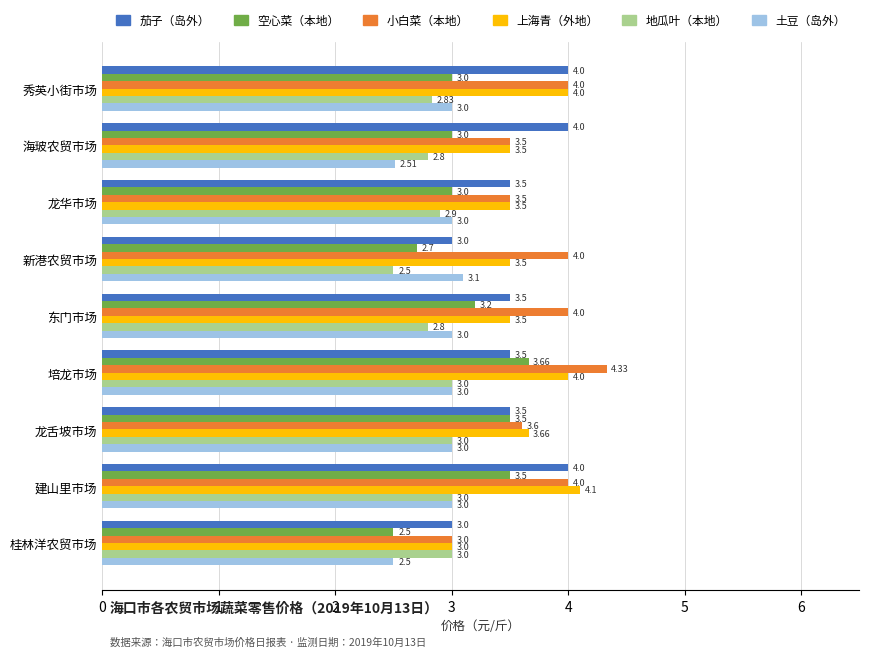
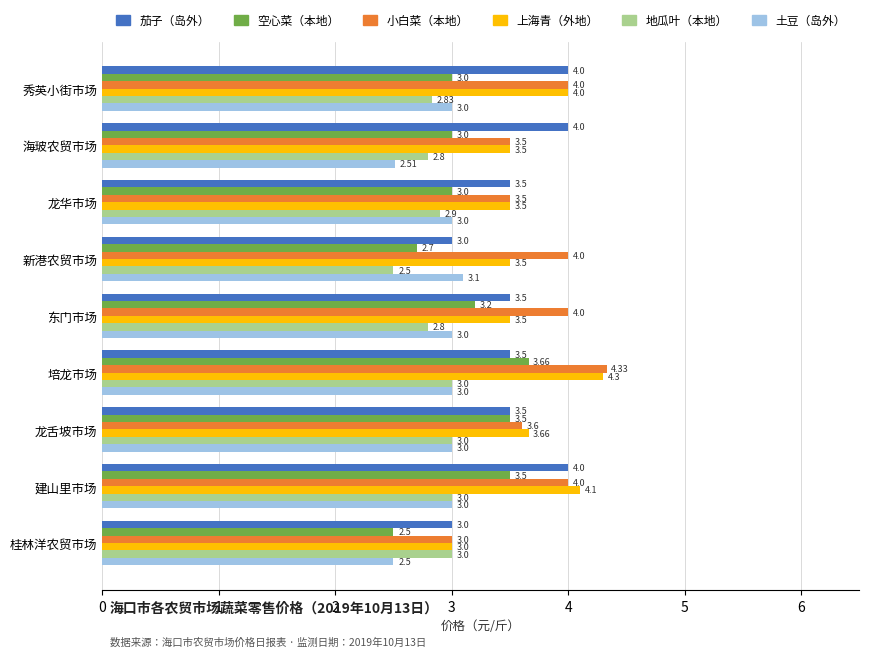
上海青（外地）, 培龙市场: 4.0 -> 4.3
